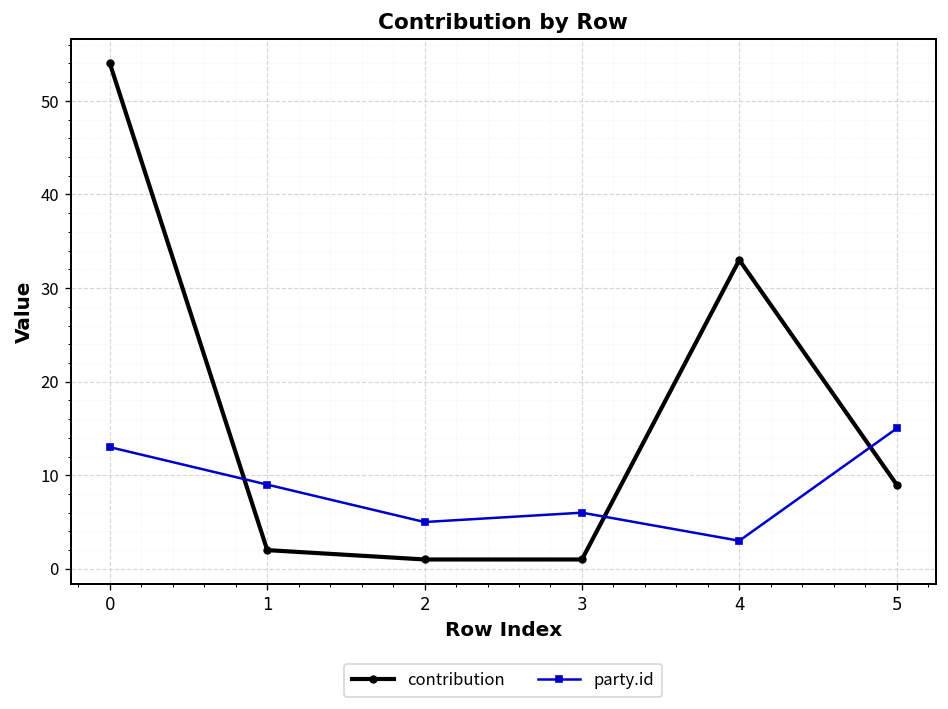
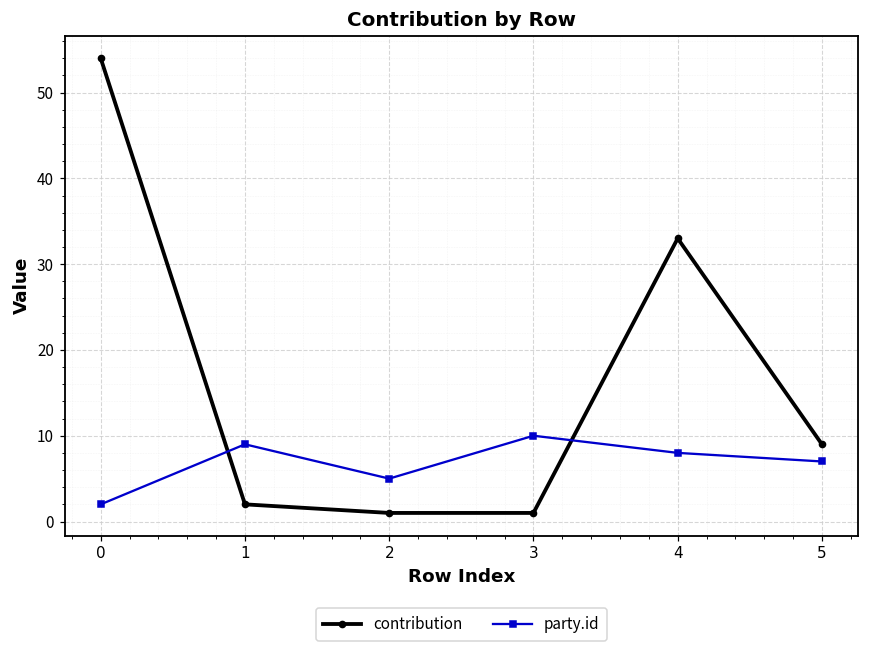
party.id, 0: 13 -> 2
party.id, 3: 6 -> 10
party.id, 4: 3 -> 8
party.id, 5: 15 -> 7
